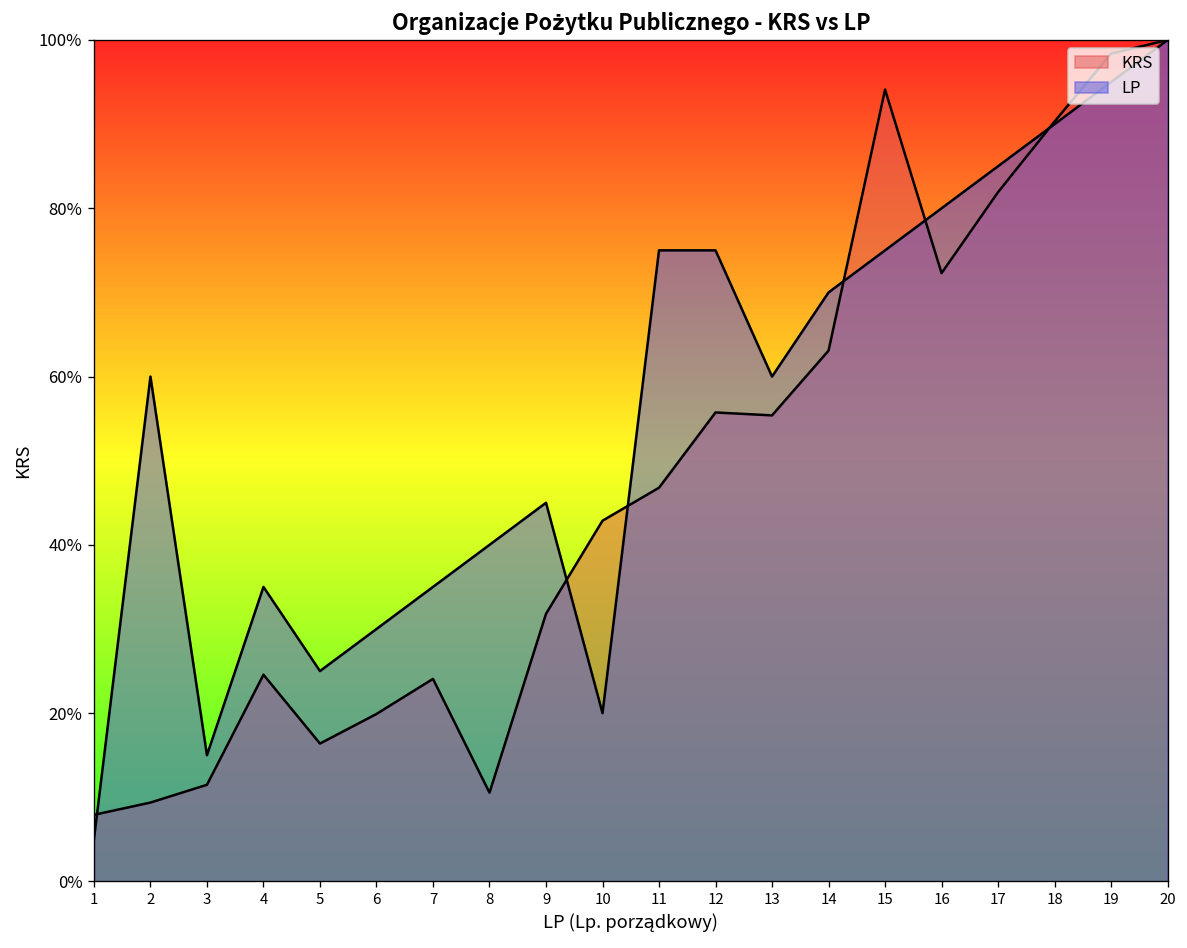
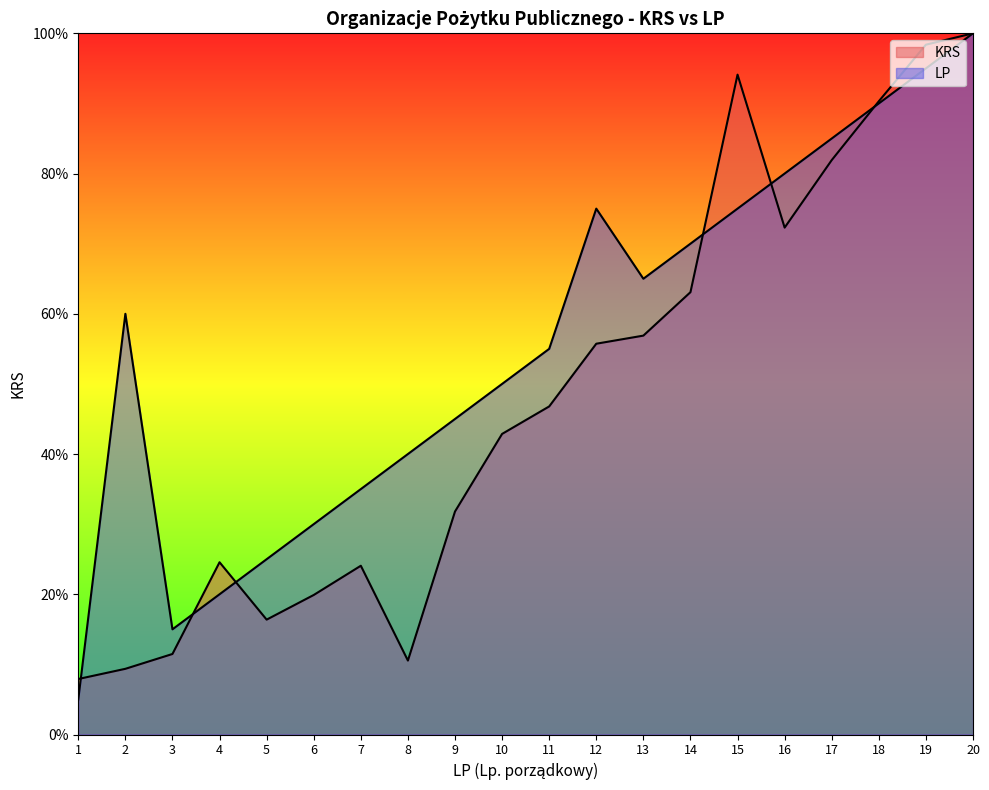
LP, 4: 35% -> 20%
LP, 10: 20% -> 50%
LP, 11: 75% -> 55%
KRS, 13: 55% -> 57%
LP, 13: 60% -> 65%
